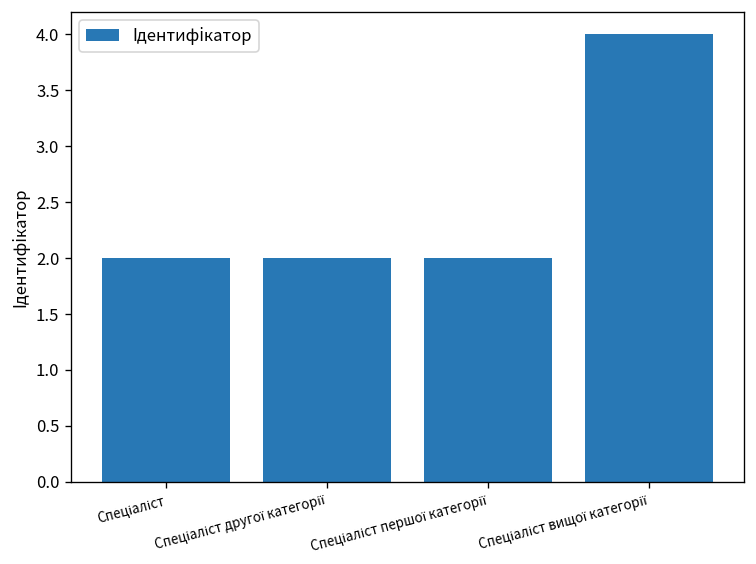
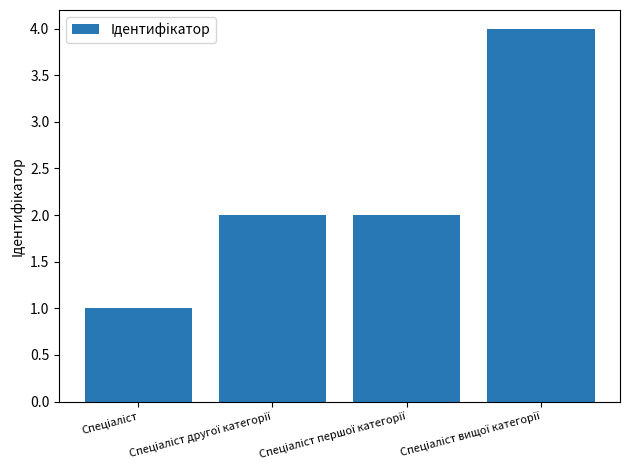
Спеціаліст: 2 -> 1
